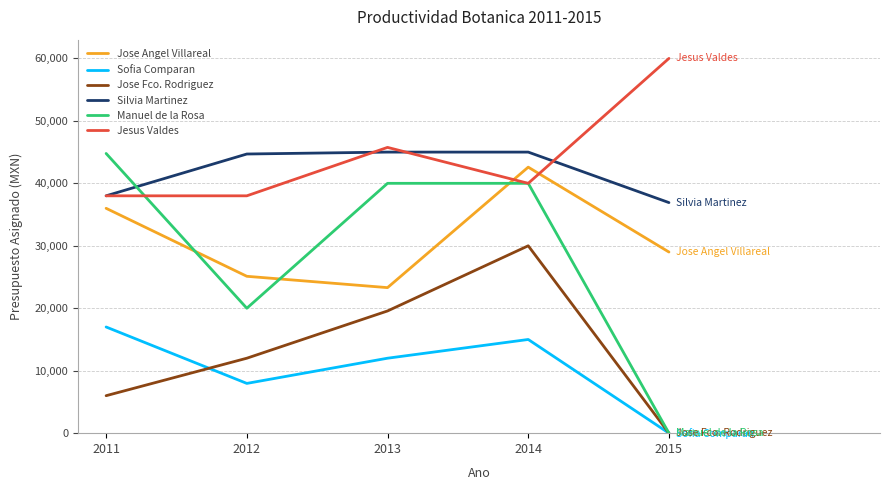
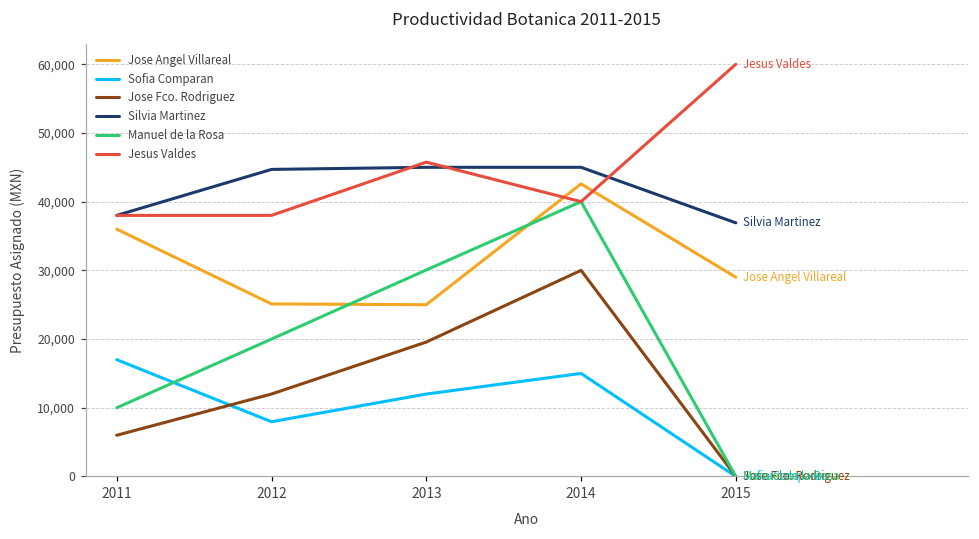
Manuel de la Rosa, 2011: 45,000 -> 10,000
Jose Angel Villareal, 2013: 23,000 -> 25,000
Manuel de la Rosa, 2013: 40,000 -> 30,000
